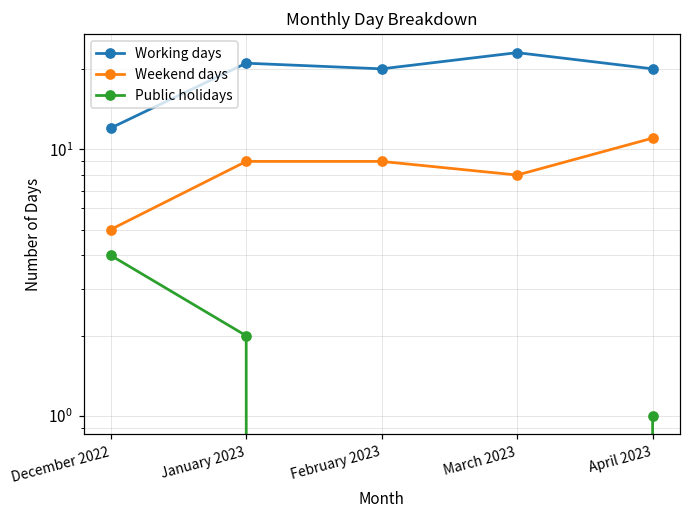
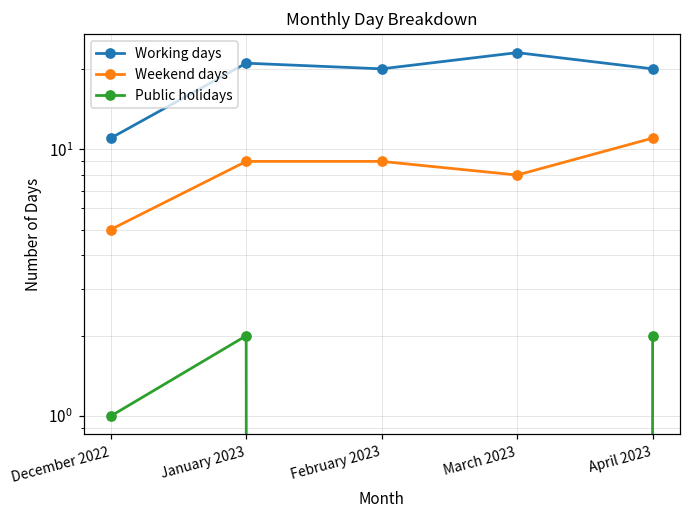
Working days, December 2022: 12 -> 11
Public holidays, December 2022: 4 -> 1
Public holidays, April 2023: 1 -> 2
